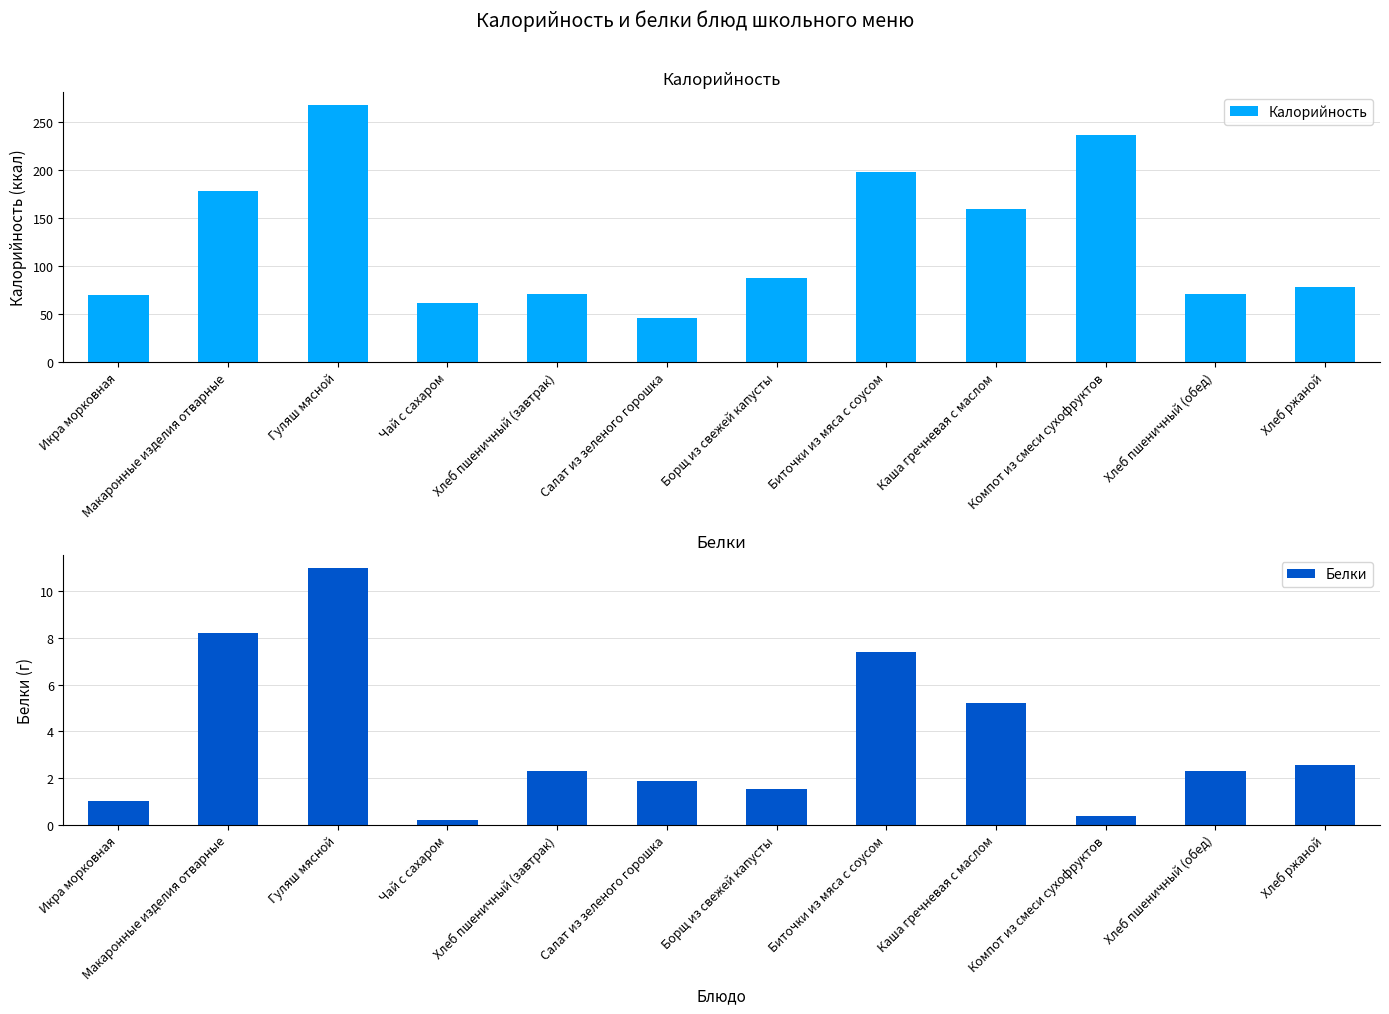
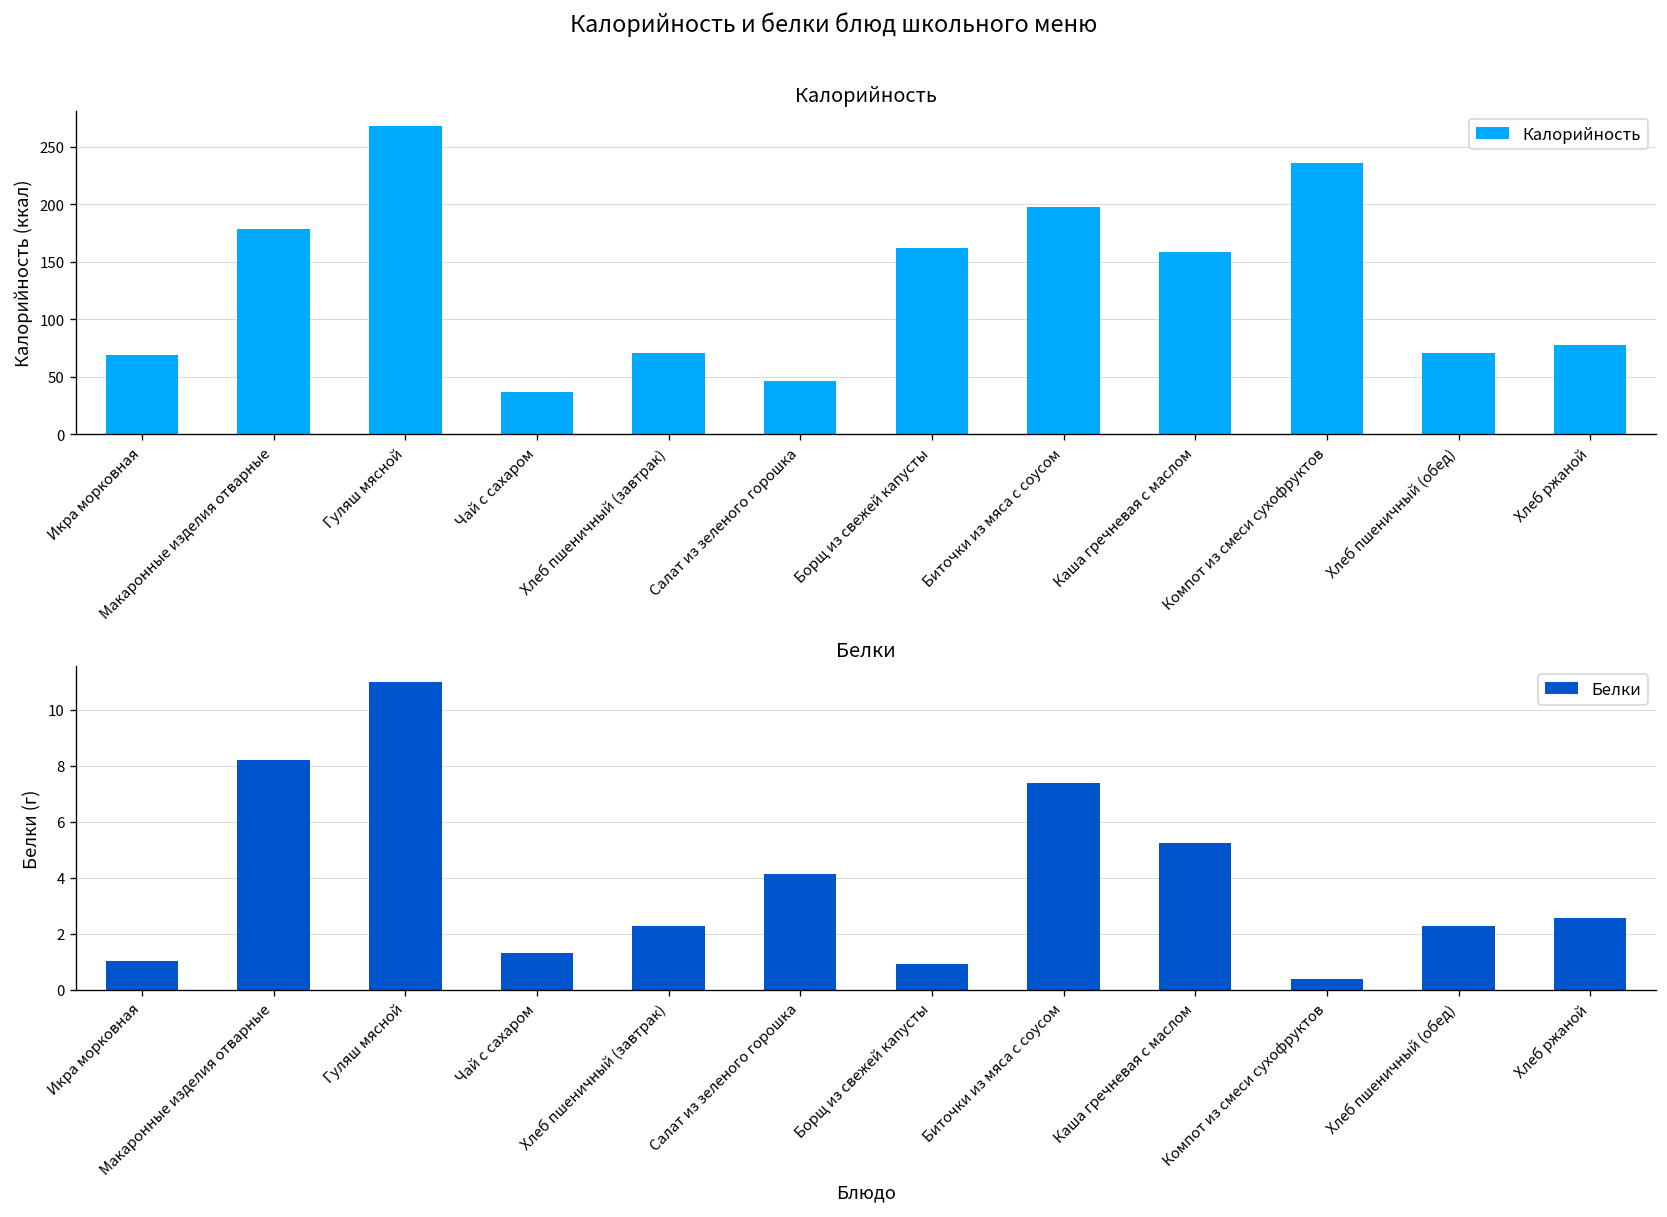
Калорийность, Чай с сахаром: 60 -> 40
Калорийность, Борщ из свежей капусты: 90 -> 160
Белки, Чай с сахаром: 0.2 -> 1.3
Белки, Салат из зеленого горошка: 1.9 -> 4.1
Белки, Борщ из свежей капусты: 1.5 -> 0.9
